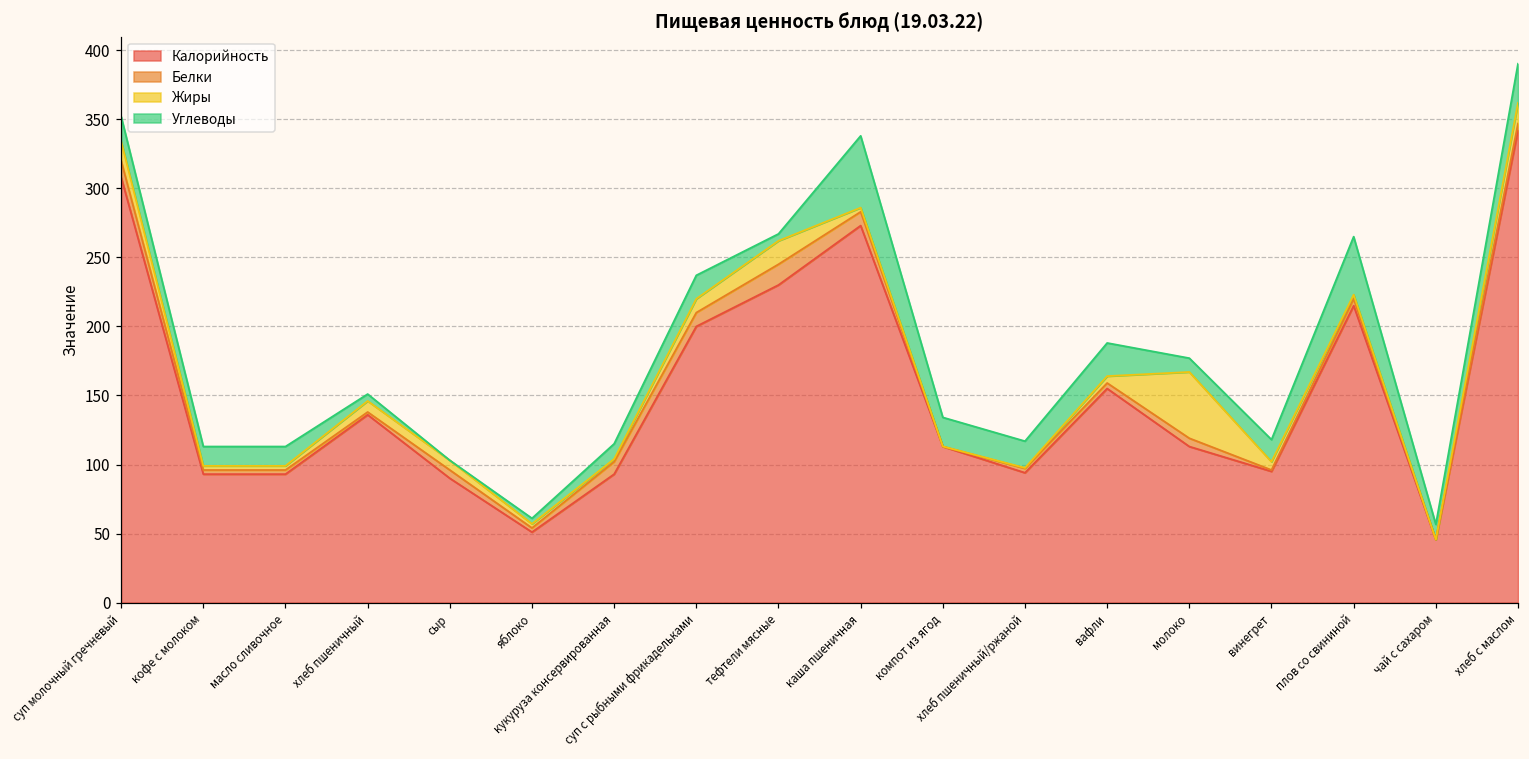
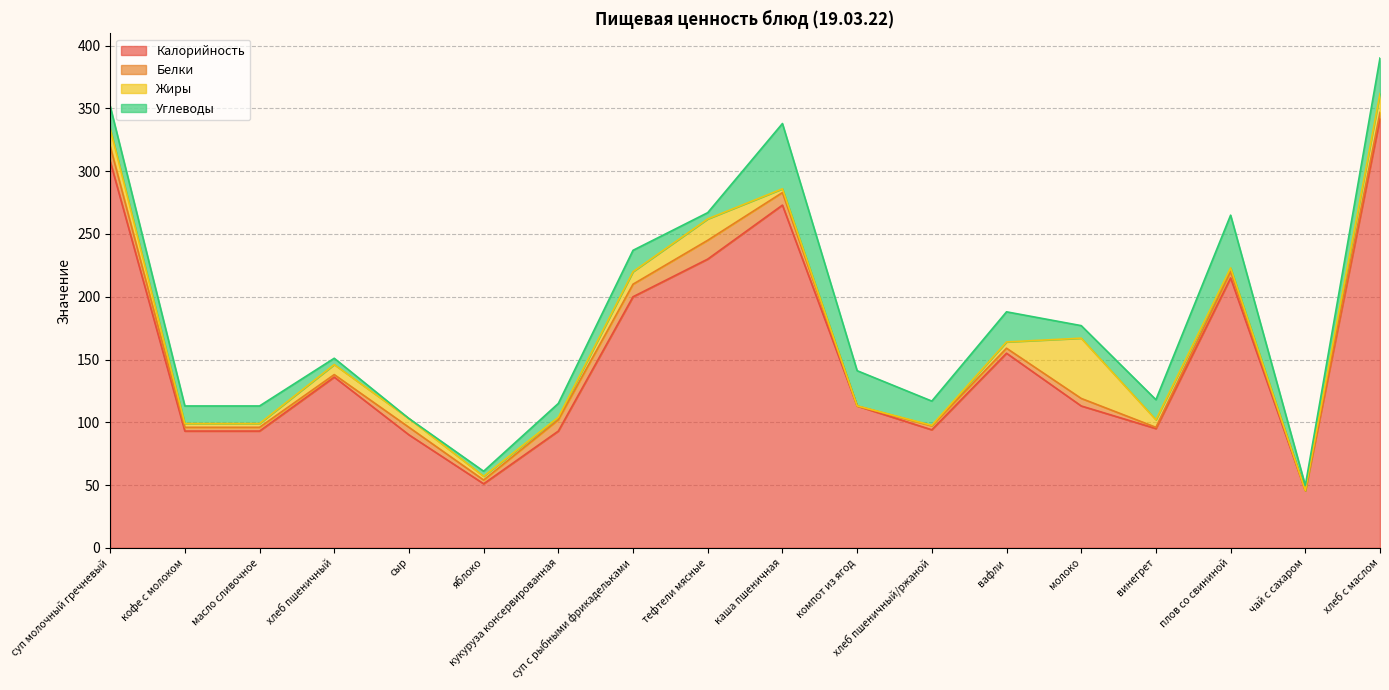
Углеводы, компот из ягод: 21 -> 28
Углеводы, чай с сахаром: 11 -> 4
